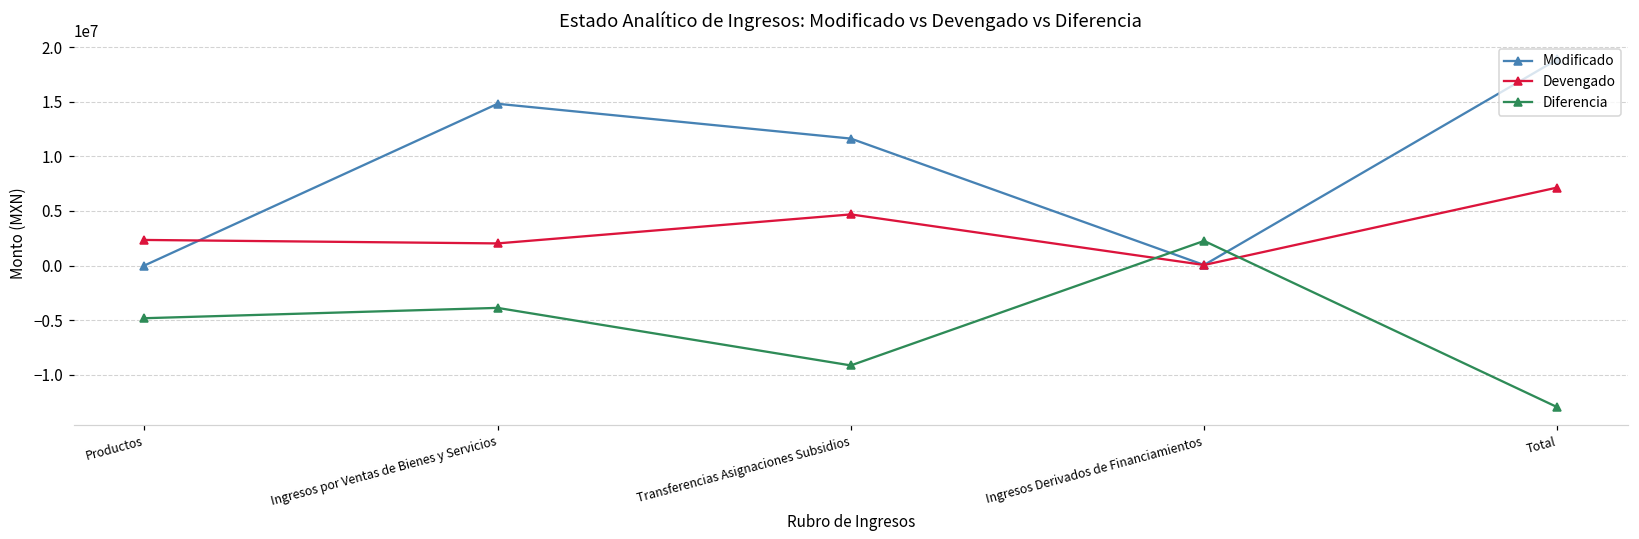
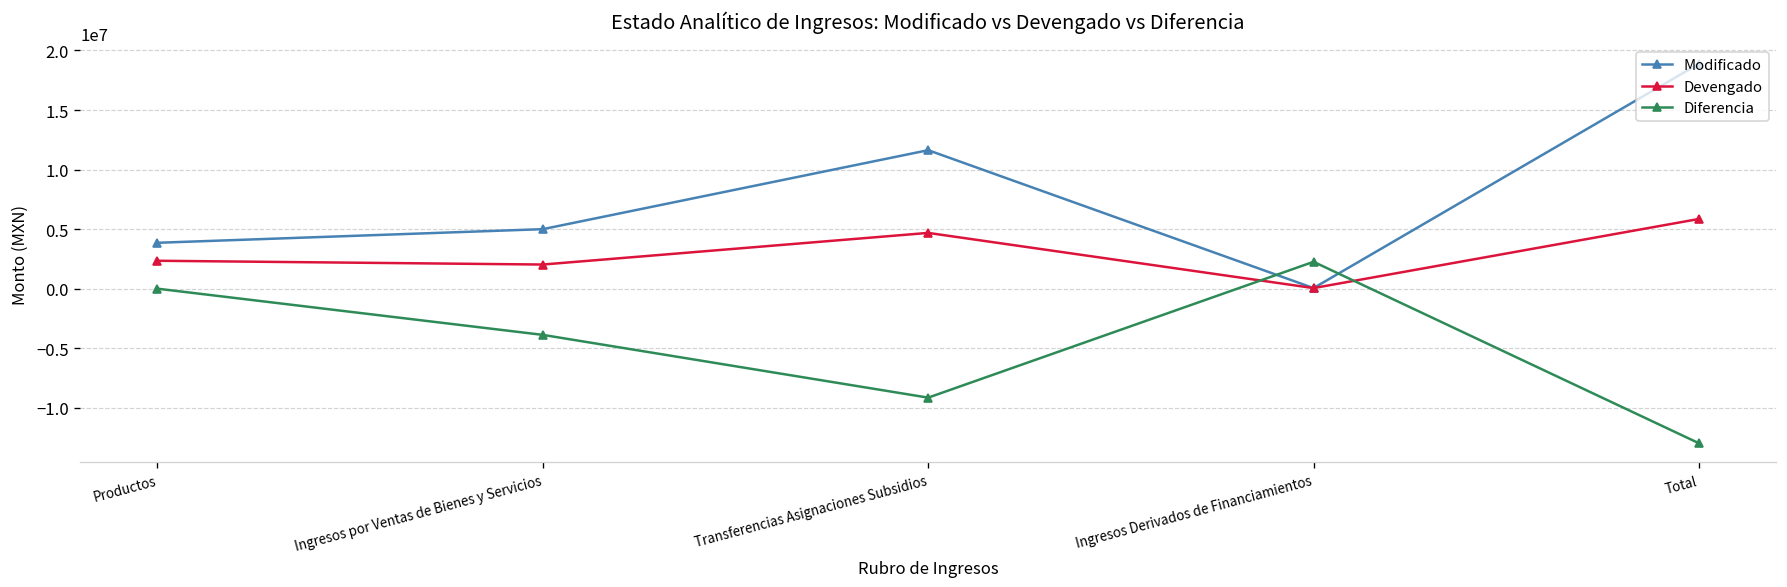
Modificado, Productos: 0 -> 4000000
Diferencia, Productos: -5000000 -> 0
Modificado, Ingresos por Ventas de Bienes y Servicios: 15000000 -> 5000000
Devengado, Total: 7000000 -> 6000000
